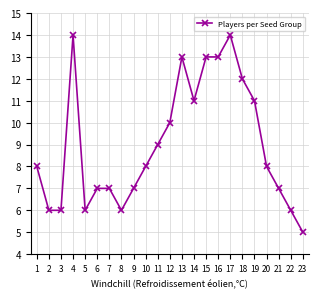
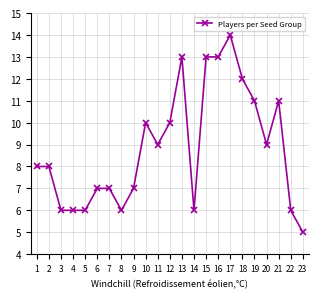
2: 6 -> 8
4: 14 -> 6
10: 8 -> 10
14: 11 -> 6
20: 8 -> 9
21: 7 -> 11
